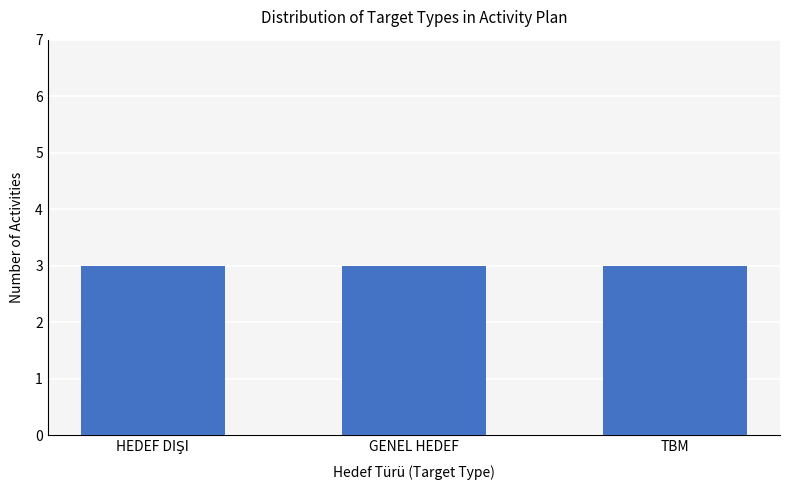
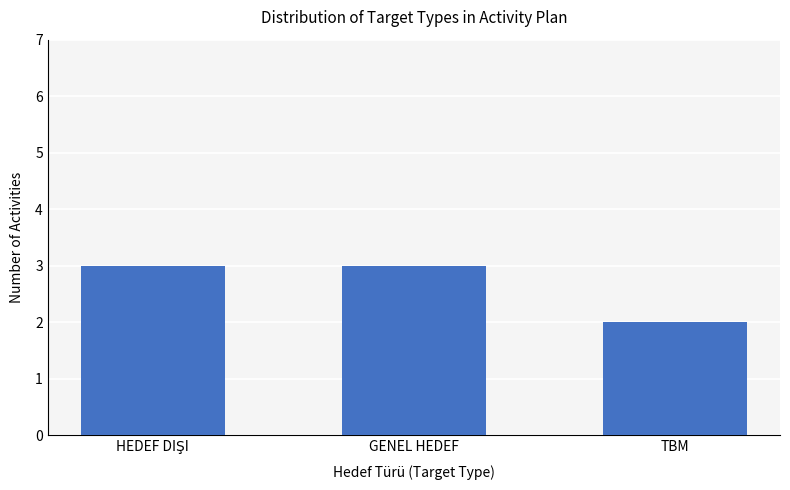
TBM: 3 -> 2
